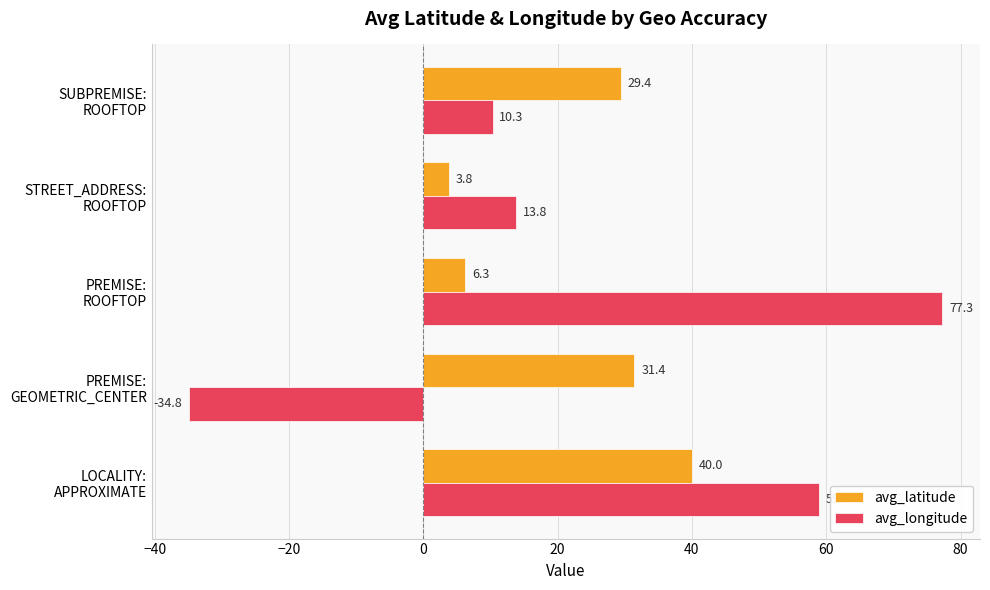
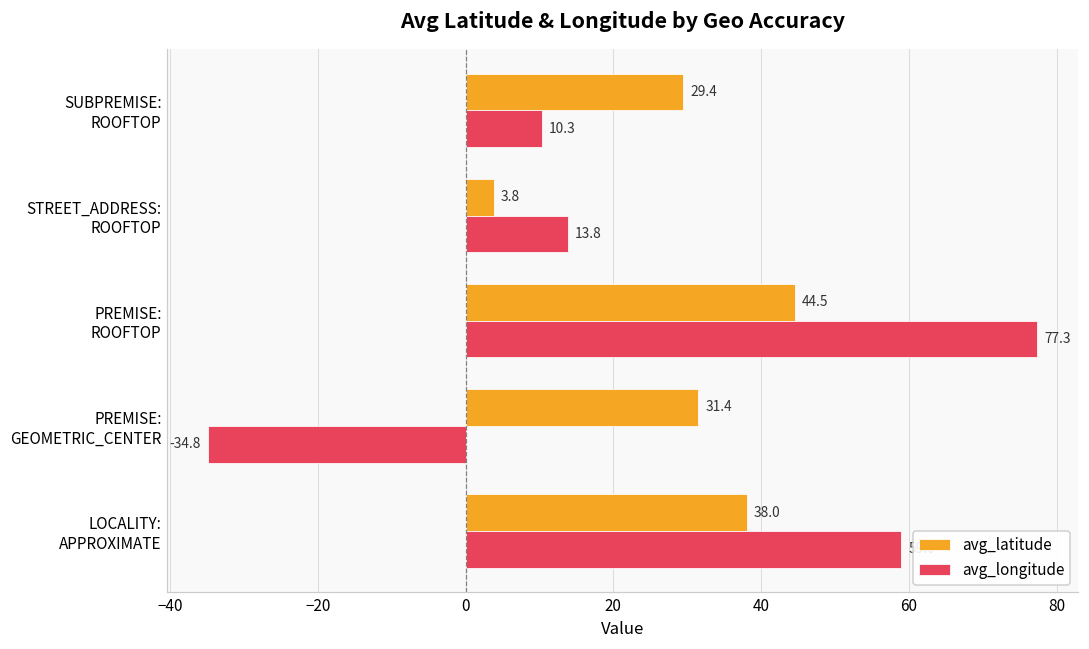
avg_latitude, PREMISE: ROOFTOP: 6.3 -> 44.5
avg_latitude, LOCALITY: APPROXIMATE: 40.0 -> 38.0
